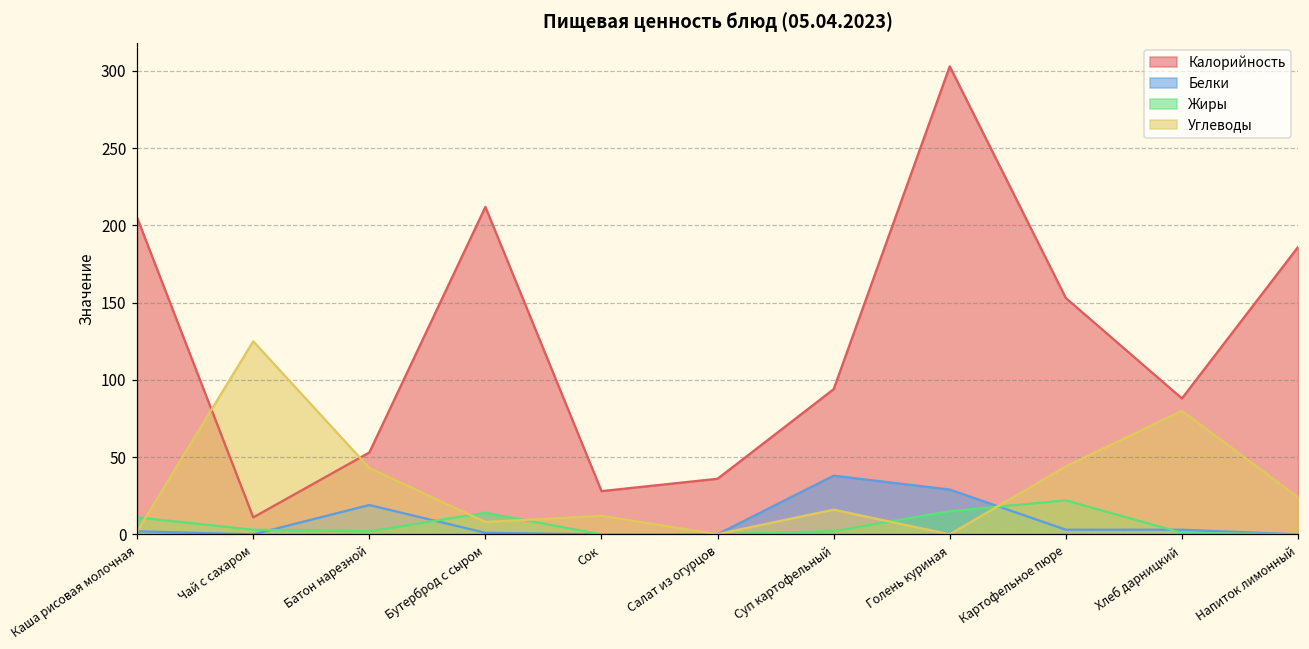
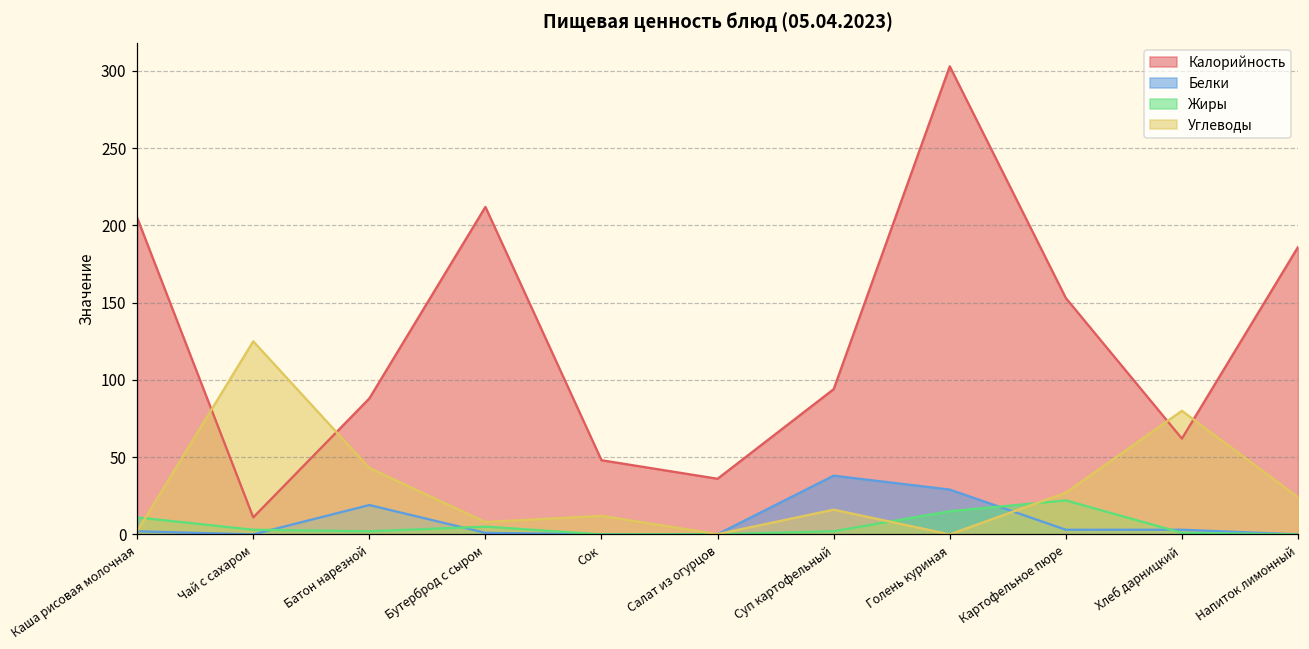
Калорийность, Батон нарезной: 53 -> 88
Жиры, Бутерброд с сыром: 14 -> 5
Калорийность, Сок: 28 -> 48
Углеводы, Картофельное пюре: 44 -> 27
Калорийность, Хлеб дарницкий: 88 -> 62
